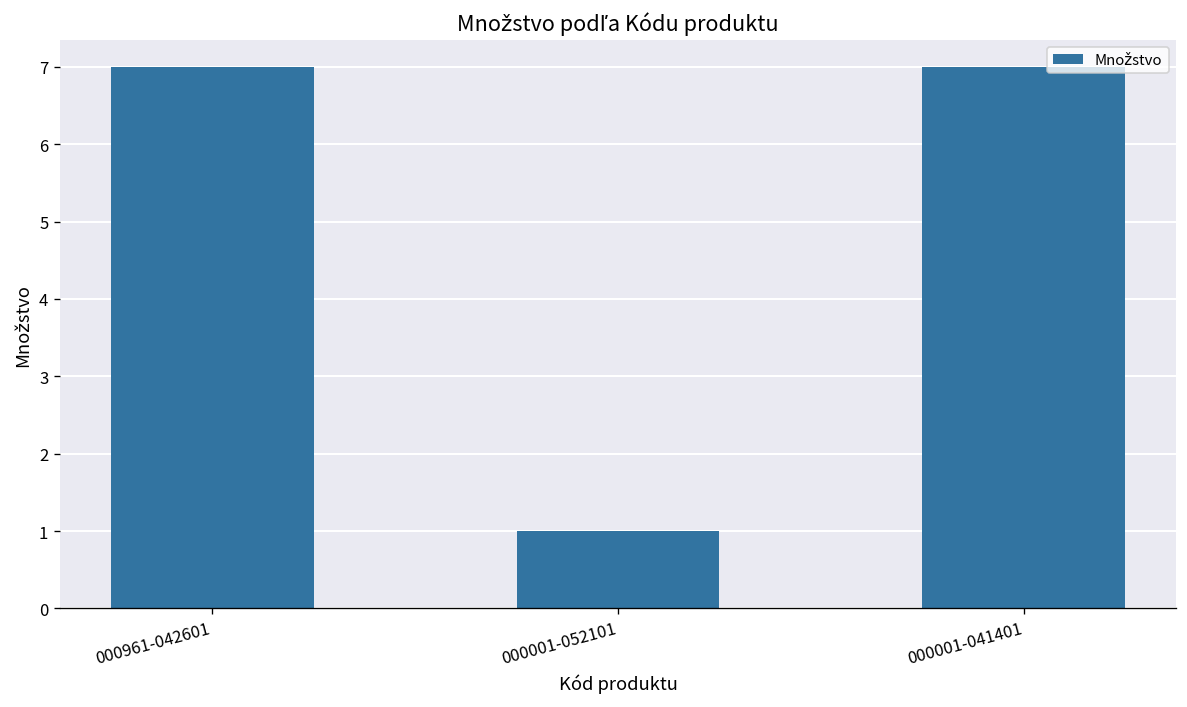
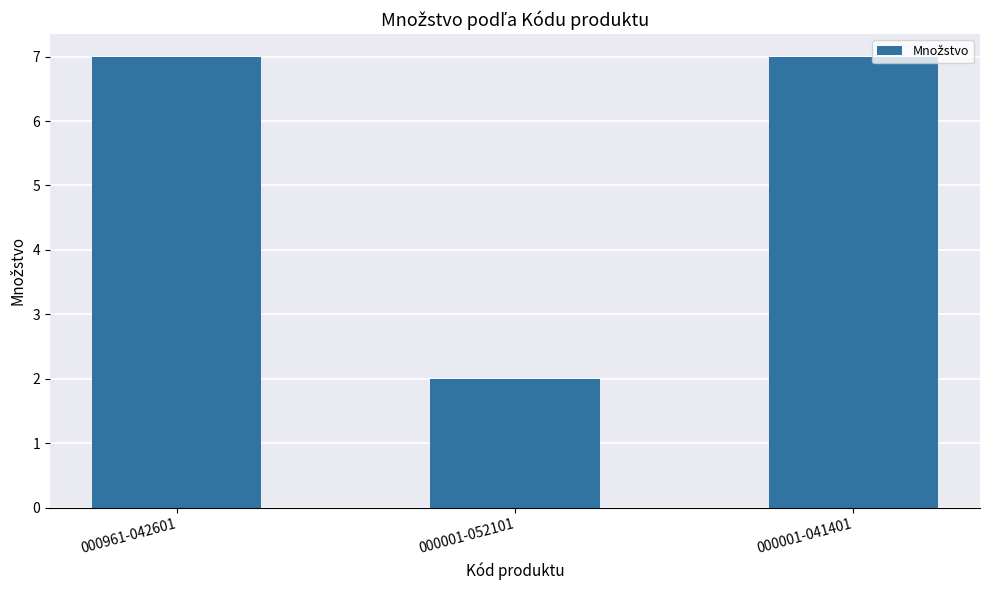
000001-052101: 1 -> 2
